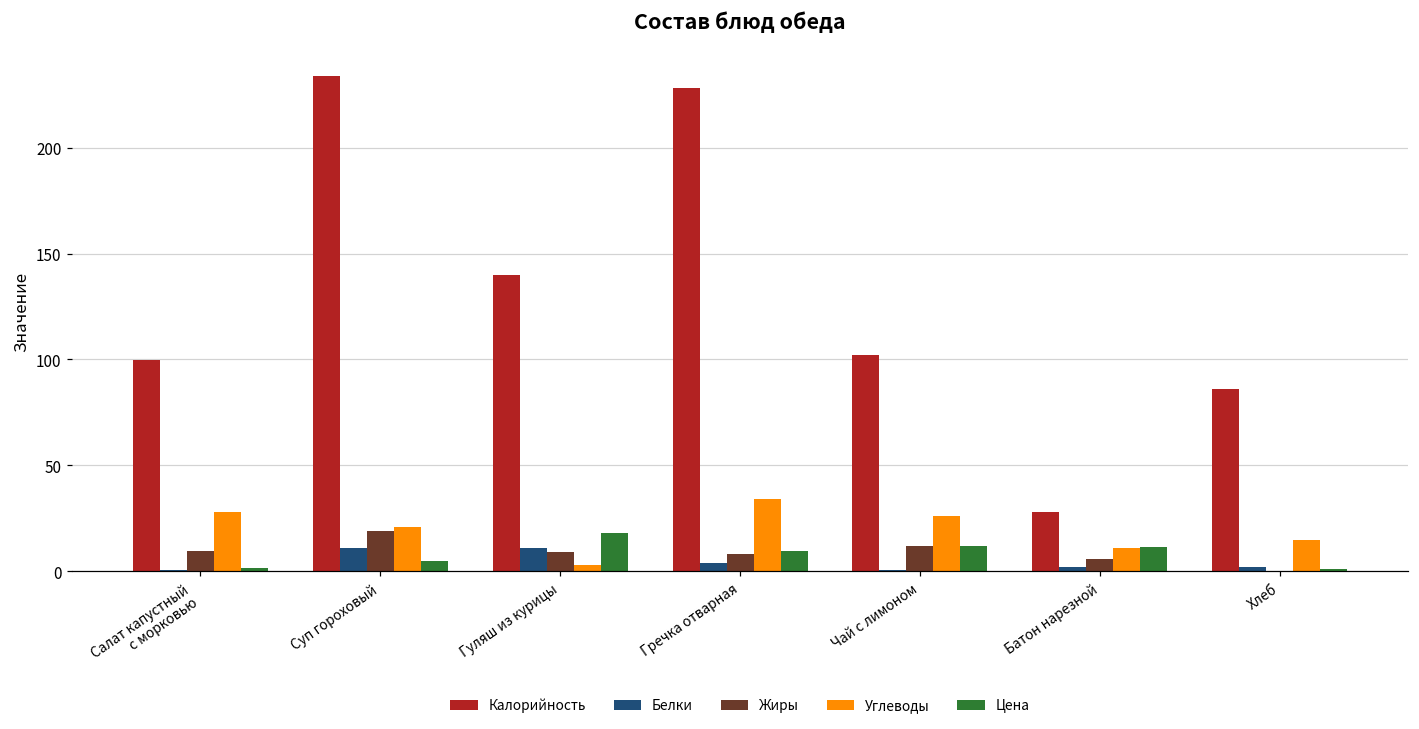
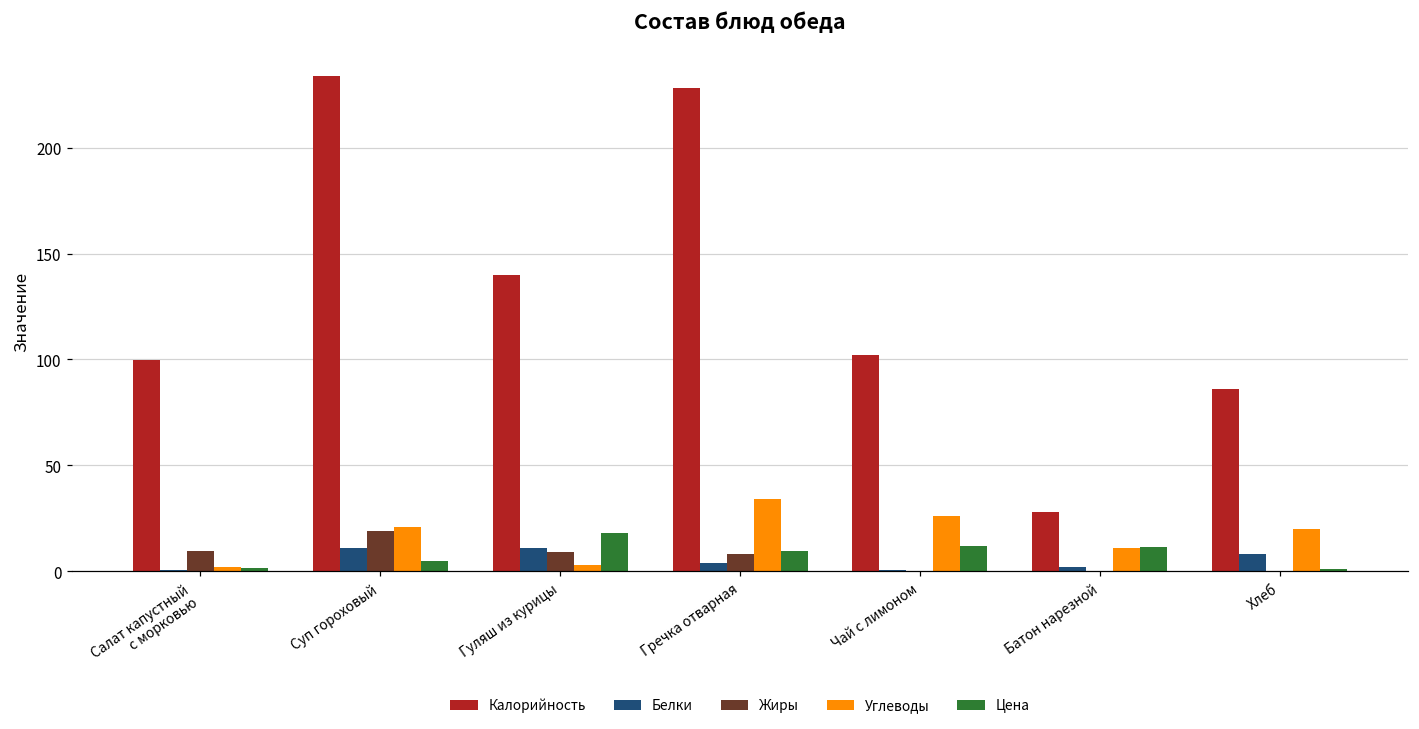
Углеводы, Салат капустный с морковью: 28 -> 2
Жиры, Чай с лимоном: 12 -> 0
Жиры, Батон нарезной: 6 -> 0
Белки, Хлеб: 2 -> 8
Углеводы, Хлеб: 15 -> 20
